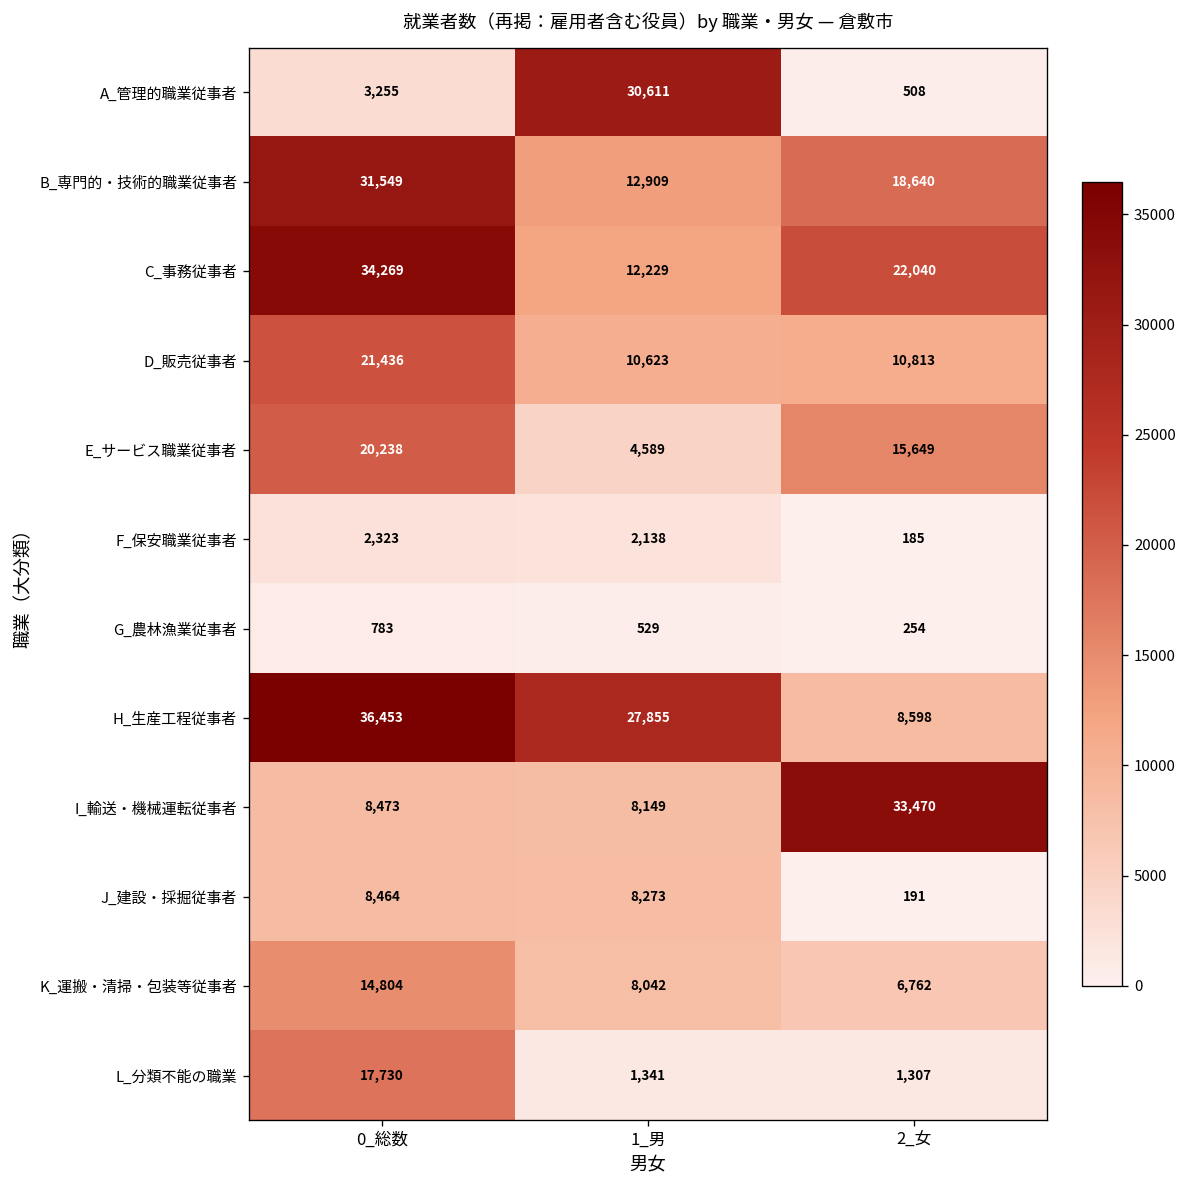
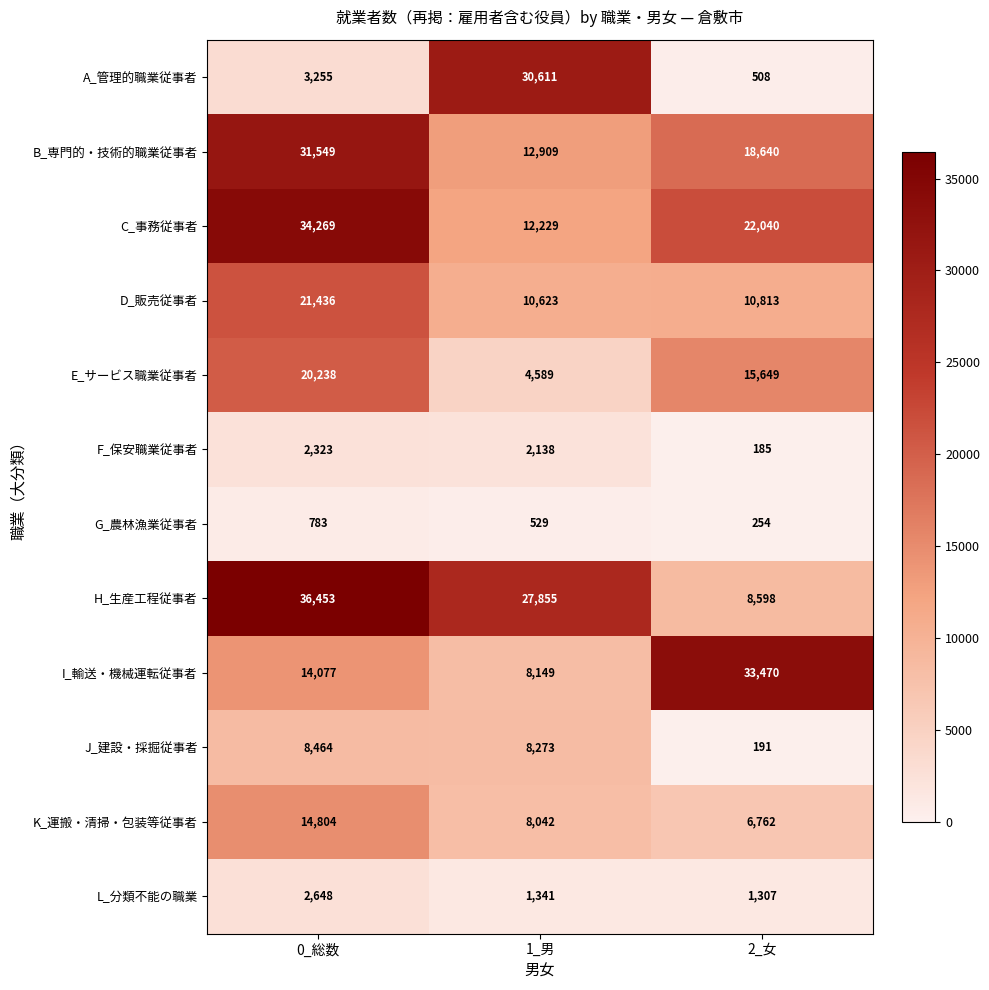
I_輸送・機械運転従事者, 0_総数: 8,473 -> 14,077
L_分類不能の職業, 0_総数: 17,730 -> 2,648
